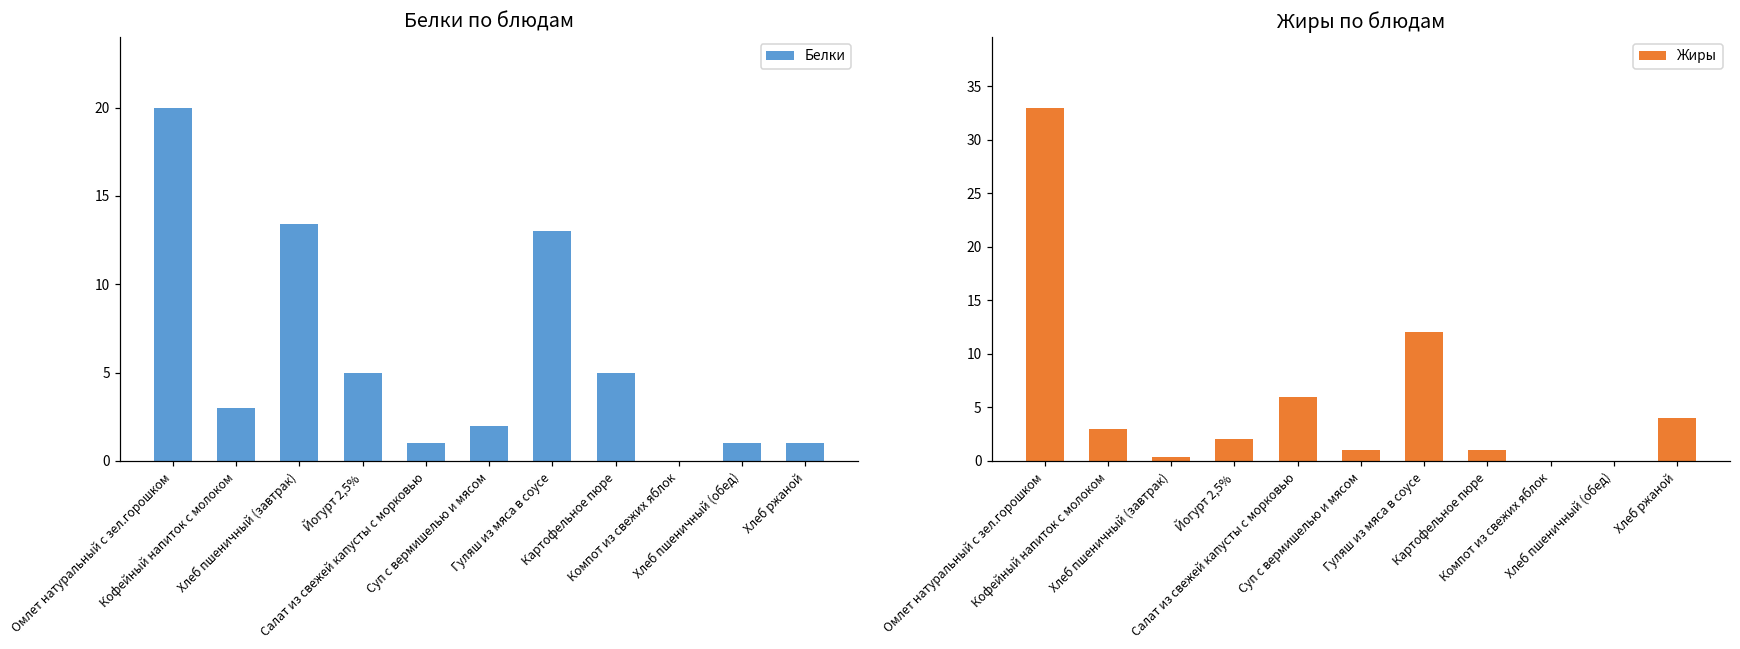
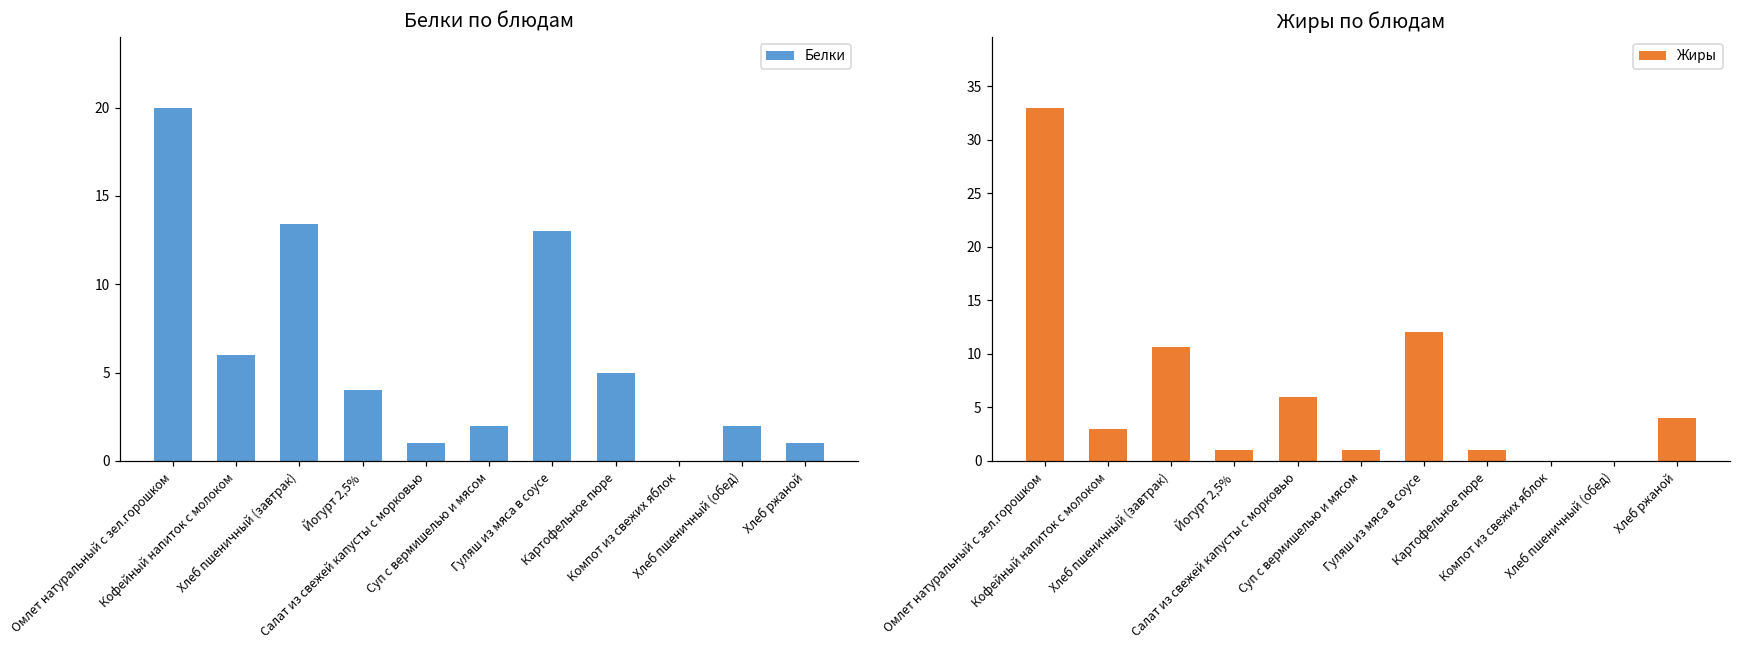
Белки по блюдам, Кофейный напиток с молоком: 3 -> 6
Белки по блюдам, Йогурт 2,5%: 5 -> 4
Белки по блюдам, Хлеб пшеничный (обед): 1 -> 2
Жиры по блюдам, Хлеб пшеничный (завтрак): 0 -> 11
Жиры по блюдам, Йогурт 2,5%: 2 -> 1
